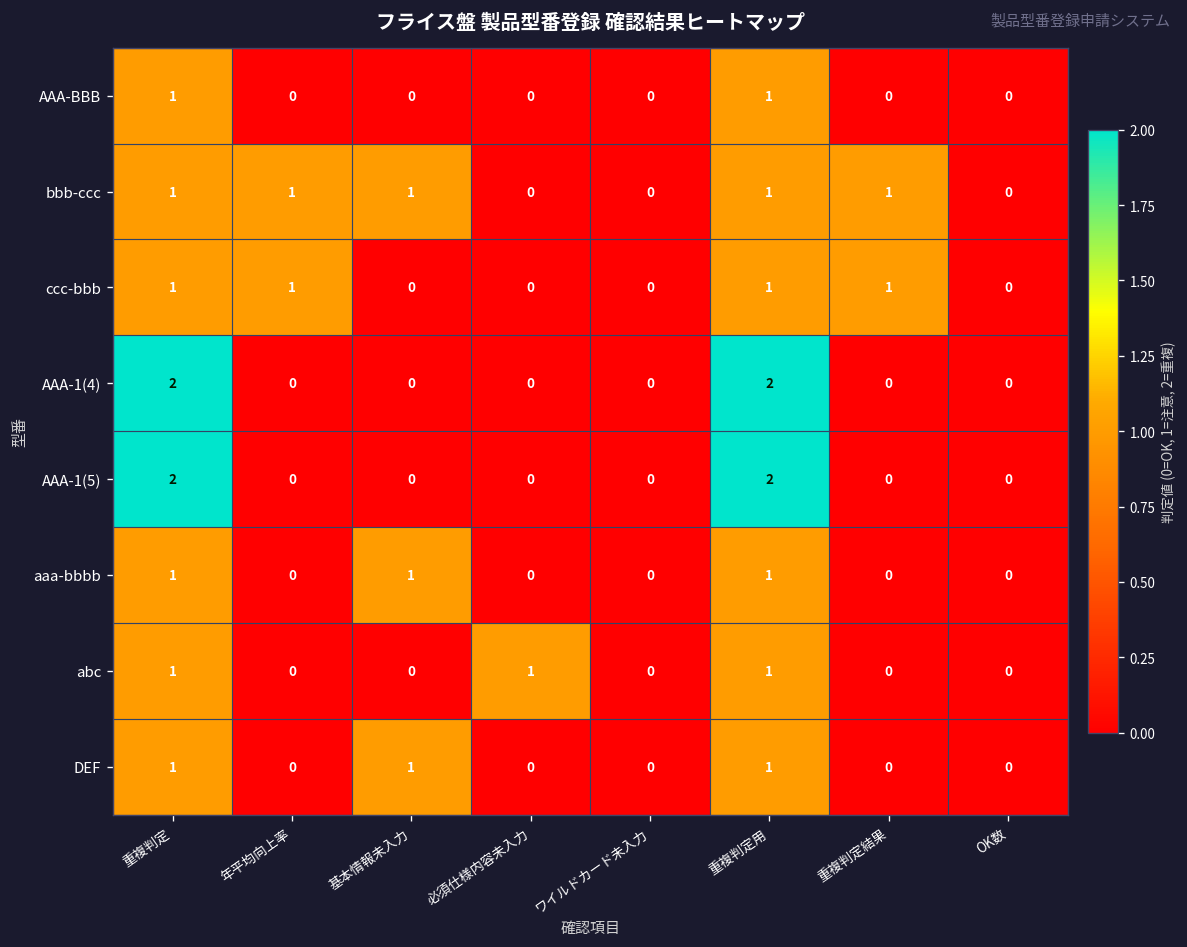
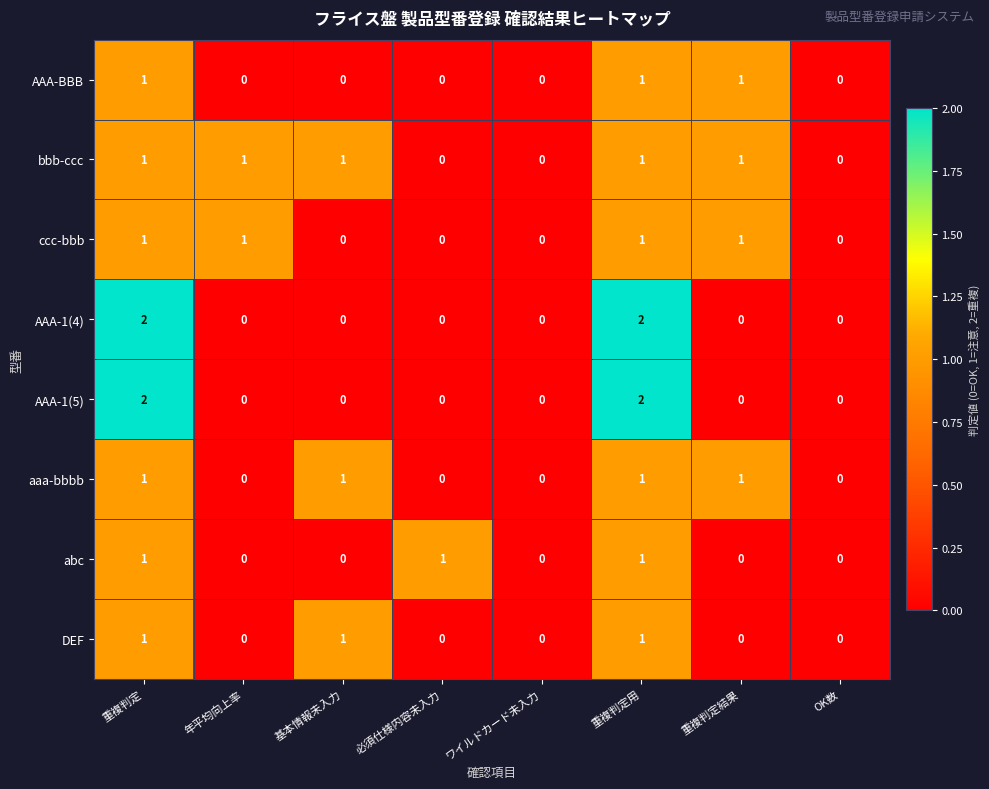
AAA-BBB, 重複判定結果: 0 -> 1
aaa-bbbb, 重複判定結果: 0 -> 1
